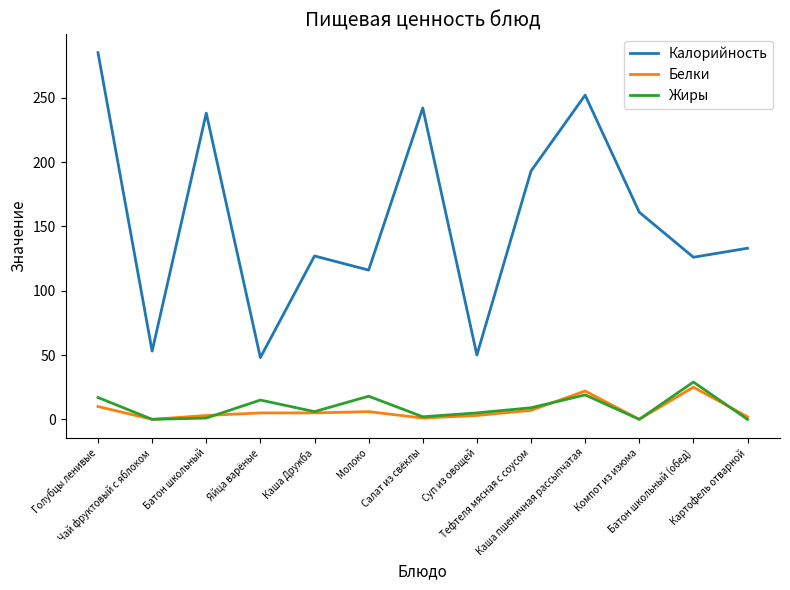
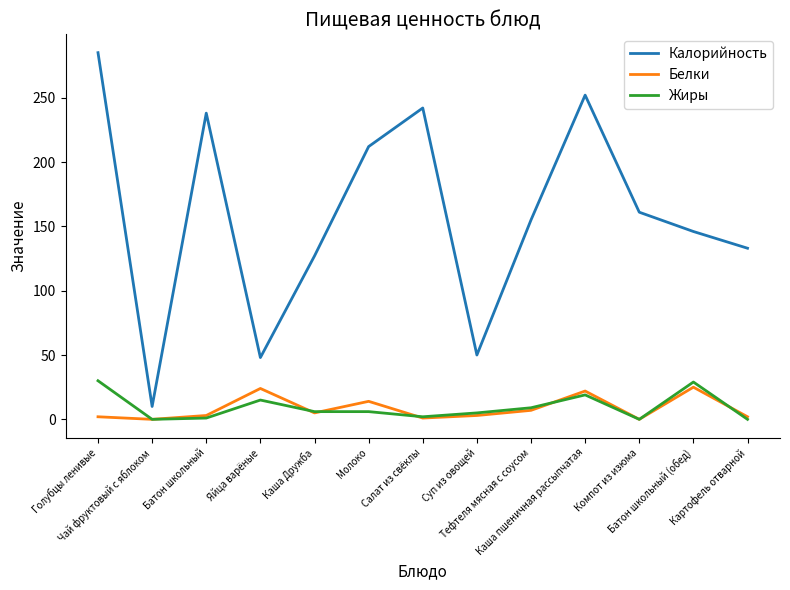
Белки, Голубцы ленивые: 10 -> 2
Жиры, Голубцы ленивые: 17 -> 30
Калорийность, Чай фруктовый с яблоком: 53 -> 10
Белки, Яйца варёные: 5 -> 24
Калорийность, Молоко: 116 -> 212
Белки, Молоко: 6 -> 14
Жиры, Молоко: 18 -> 6
Калорийность, Тефтеля мясная с соусом: 193 -> 155
Калорийность, Батон школьный (обед): 126 -> 146
